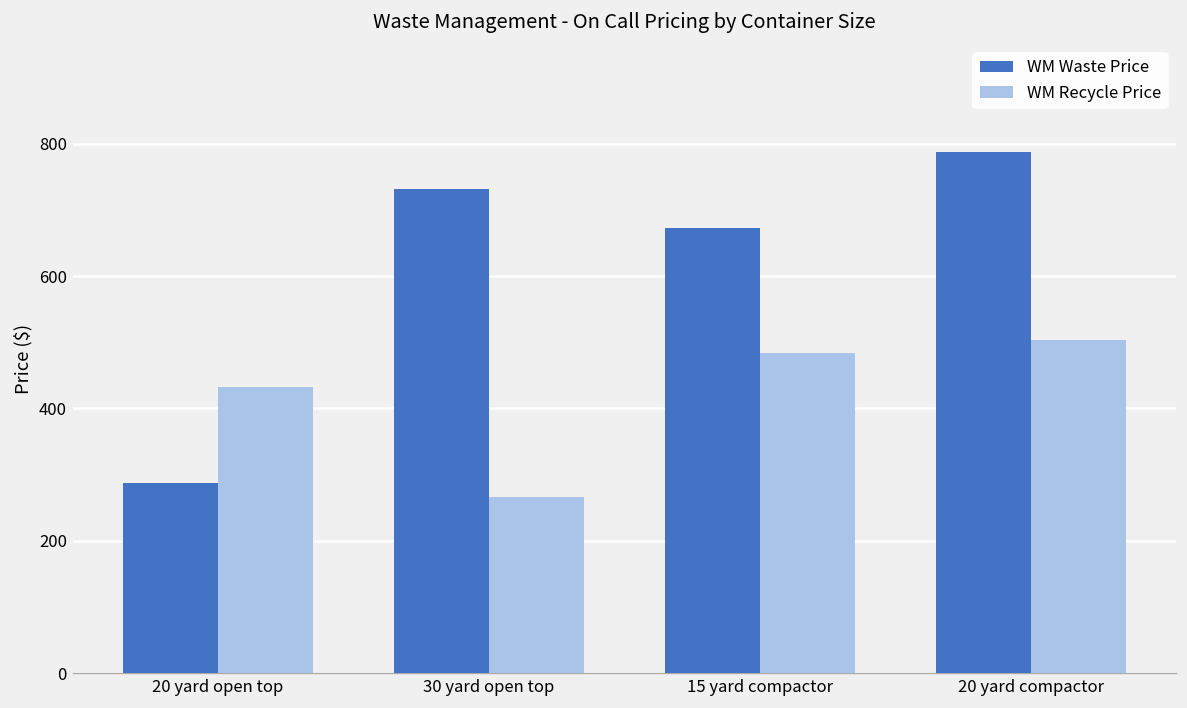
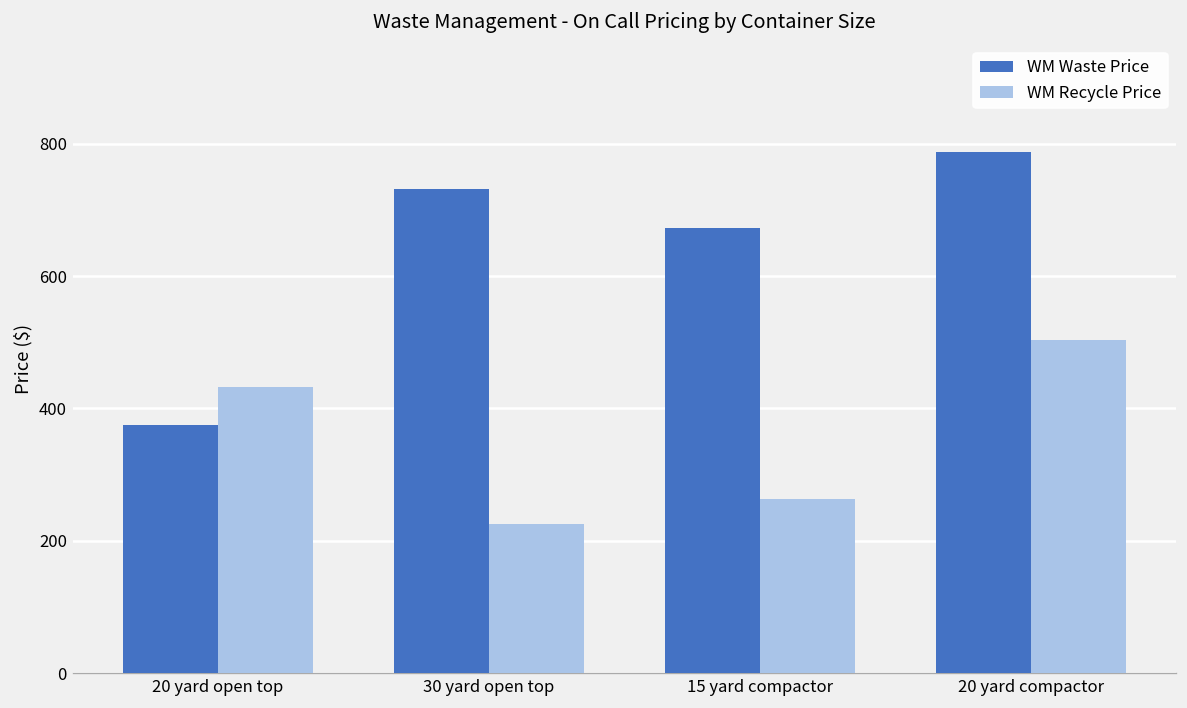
WM Waste Price, 20 yard open top: 290 -> 370
WM Recycle Price, 30 yard open top: 270 -> 230
WM Recycle Price, 15 yard compactor: 480 -> 260
